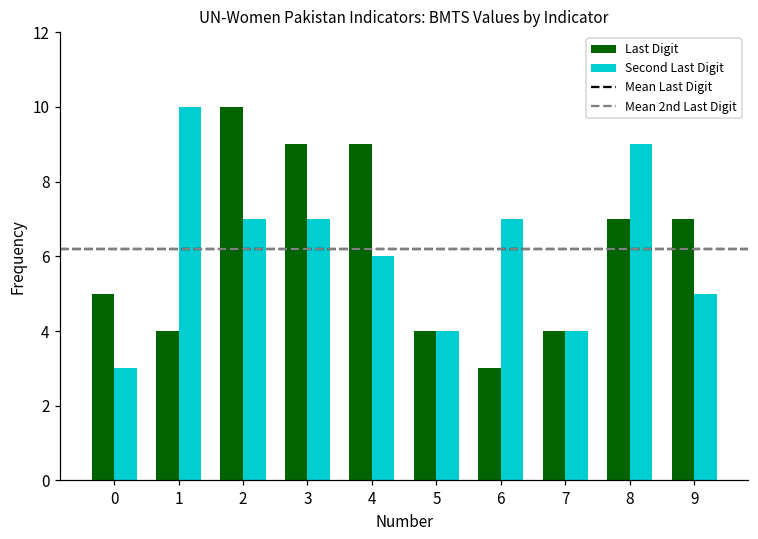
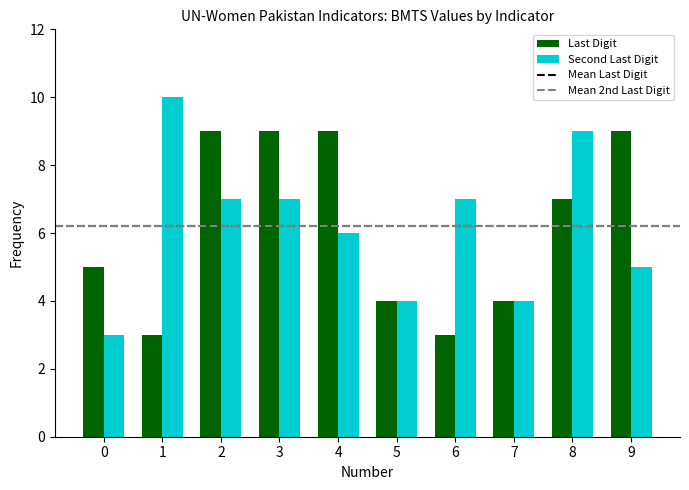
Last Digit, 1: 4 -> 3
Last Digit, 2: 10 -> 9
Last Digit, 9: 7 -> 9
